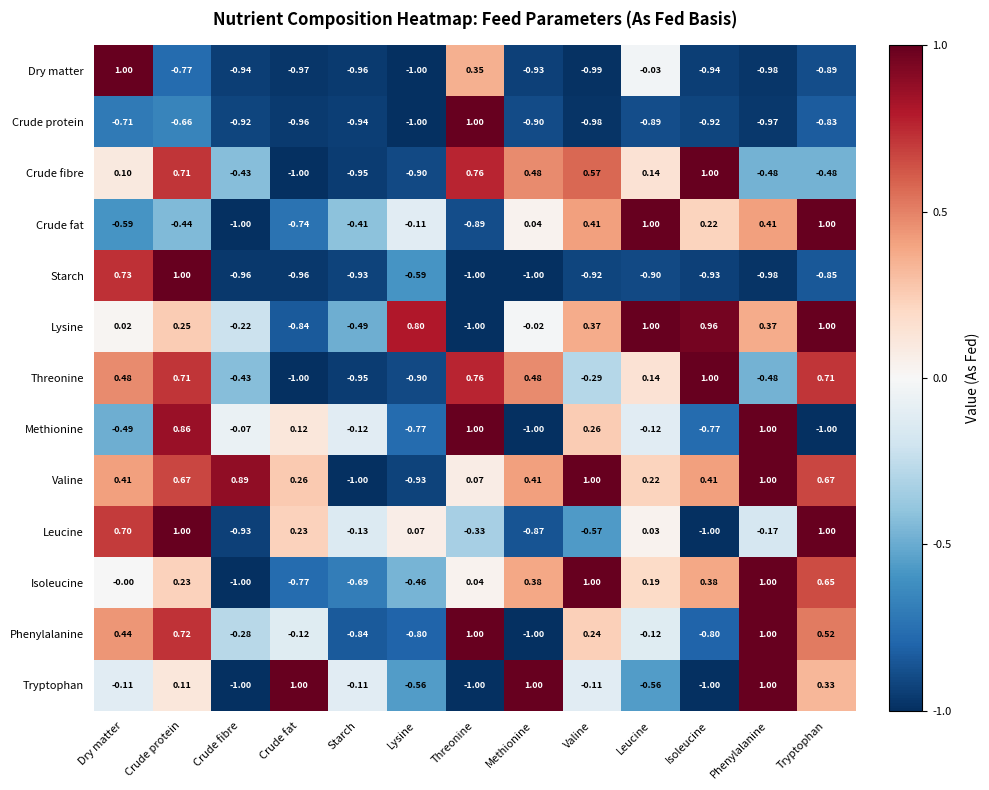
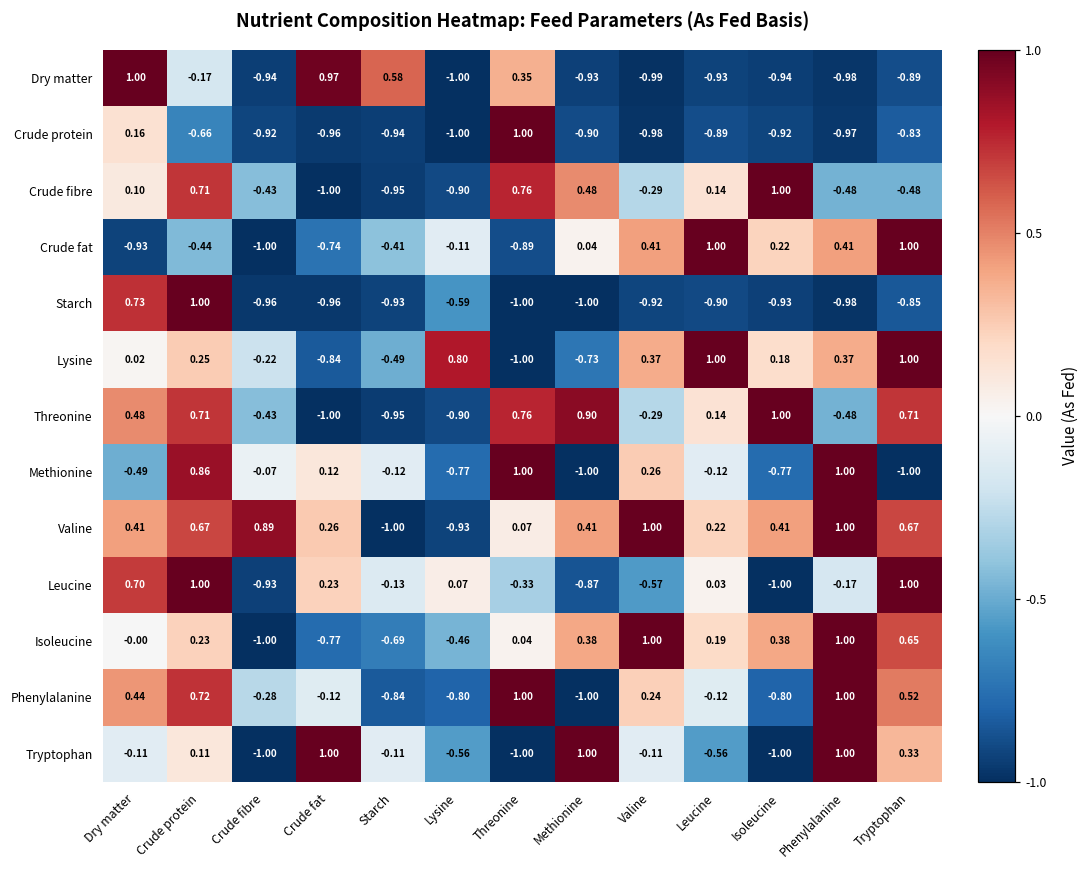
Dry matter, Crude protein: -0.77 -> -0.17
Dry matter, Crude fat: -0.97 -> 0.97
Dry matter, Starch: -0.96 -> 0.58
Dry matter, Leucine: -0.03 -> -0.93
Crude protein, Dry matter: -0.71 -> 0.16
Crude fibre, Valine: 0.57 -> -0.29
Crude fat, Dry matter: -0.59 -> -0.93
Lysine, Methionine: -0.02 -> -0.73
Lysine, Isoleucine: 0.96 -> 0.18
Threonine, Methionine: 0.48 -> 0.90
